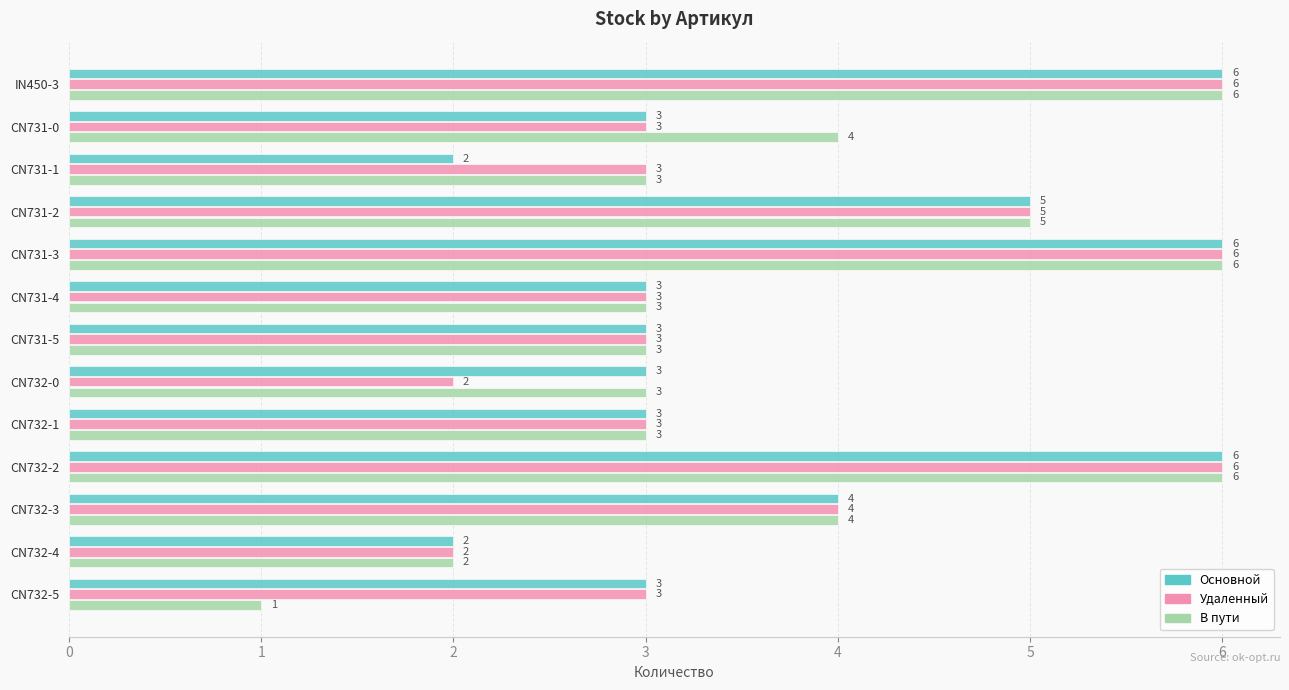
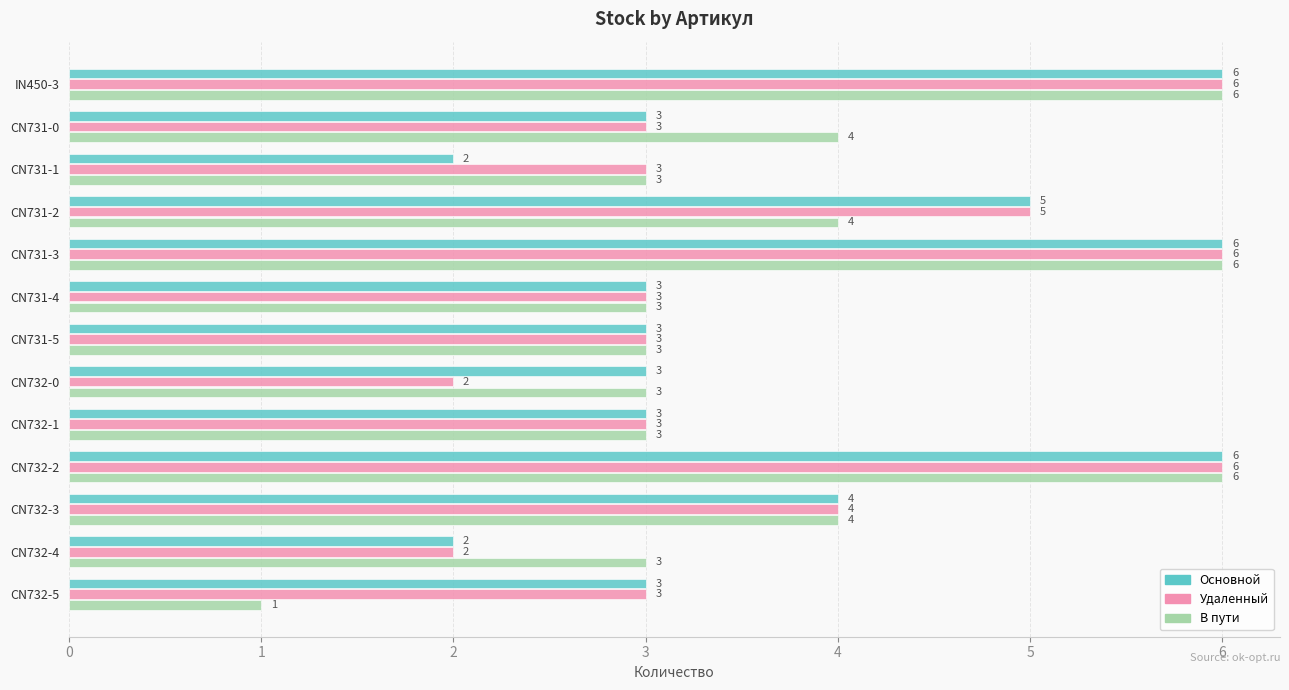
В пути, CN731-2: 5 -> 4
В пути, CN732-4: 2 -> 3
